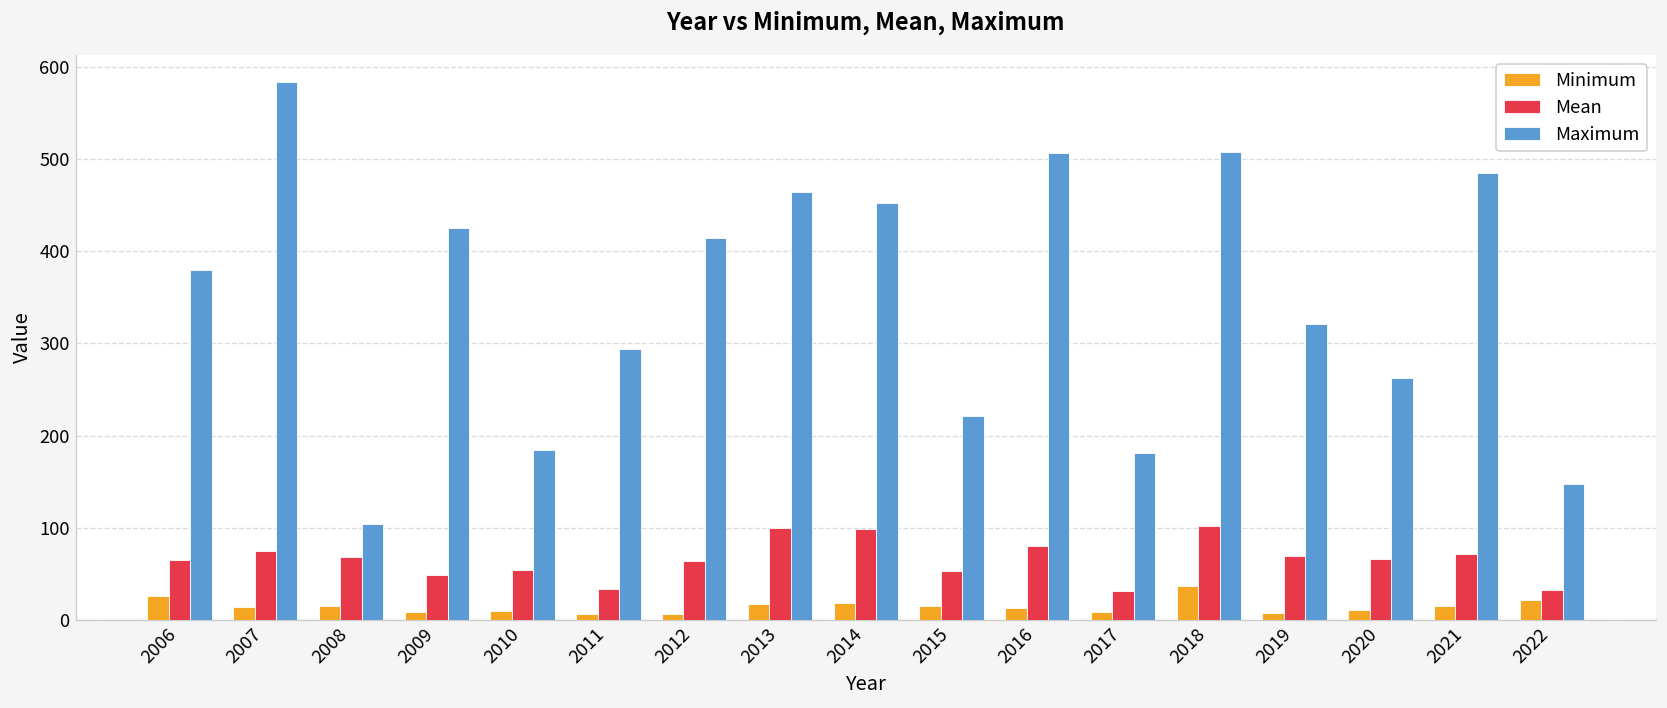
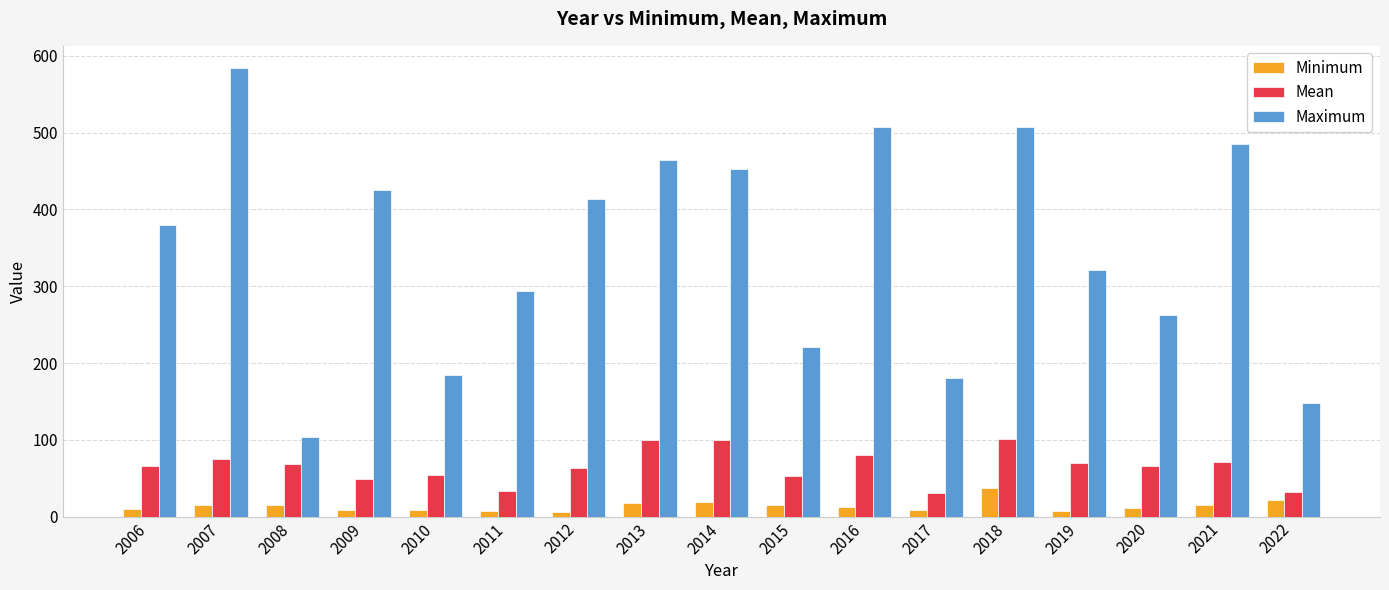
Minimum, 2006: 30 -> 10
